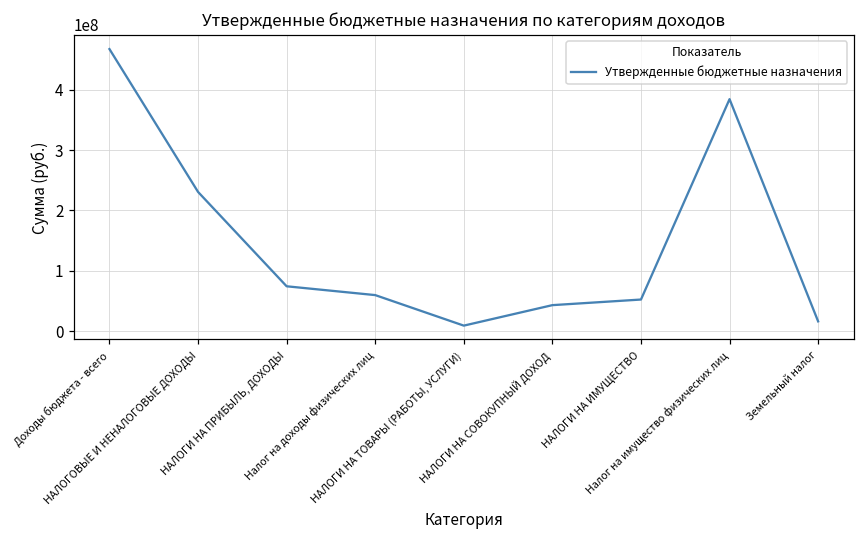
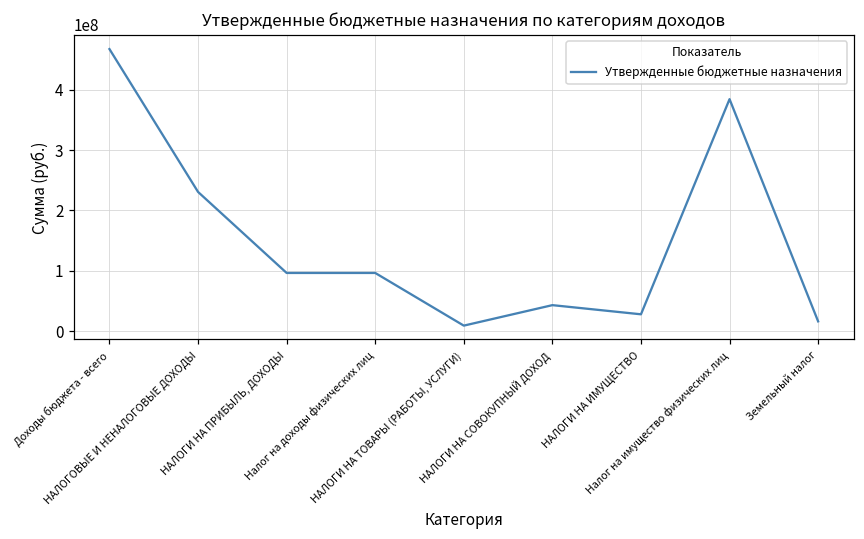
НАЛОГИ НА ПРИБЫЛЬ, ДОХОДЫ: 70000000 -> 100000000
Налог на доходы физических лиц: 60000000 -> 100000000
НАЛОГИ НА ИМУЩЕСТВО: 50000000 -> 30000000
